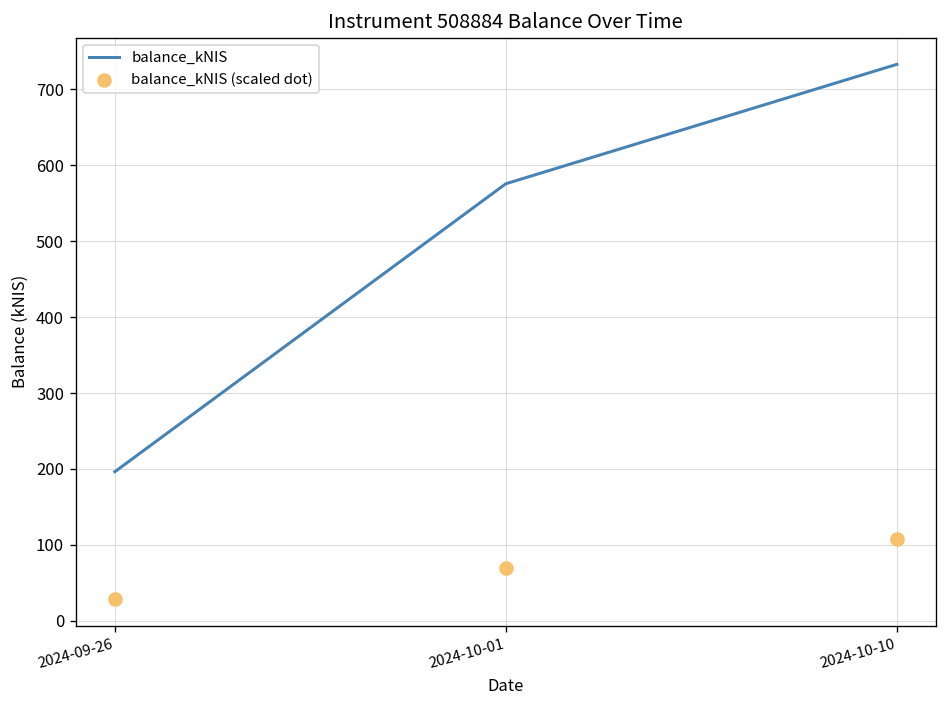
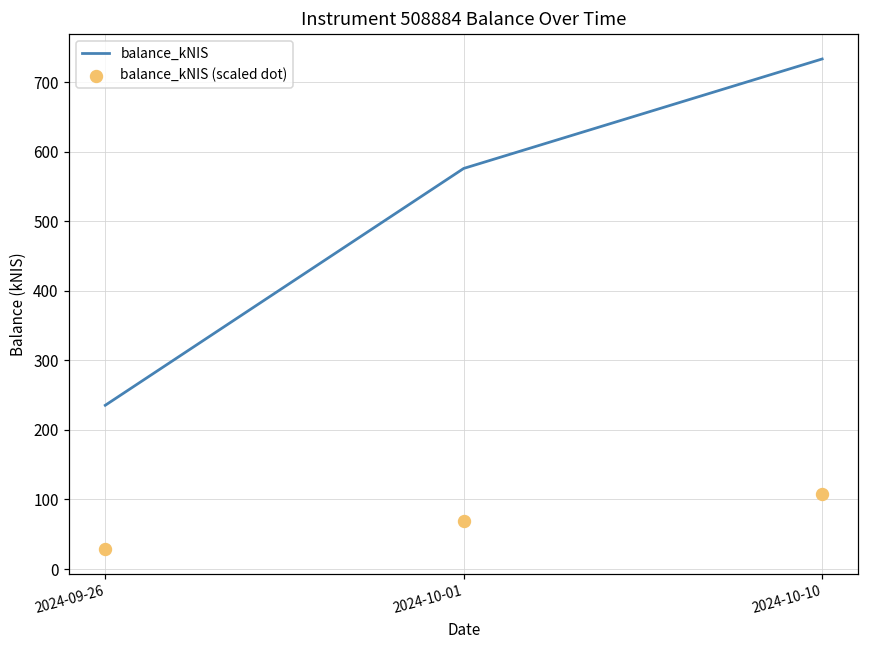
balance_kNIS, 2024-09-26: 200 -> 240
